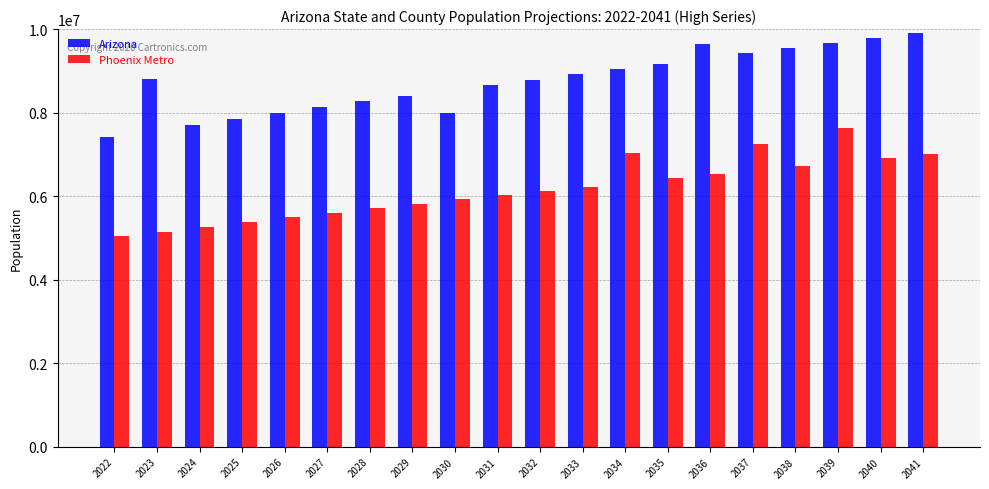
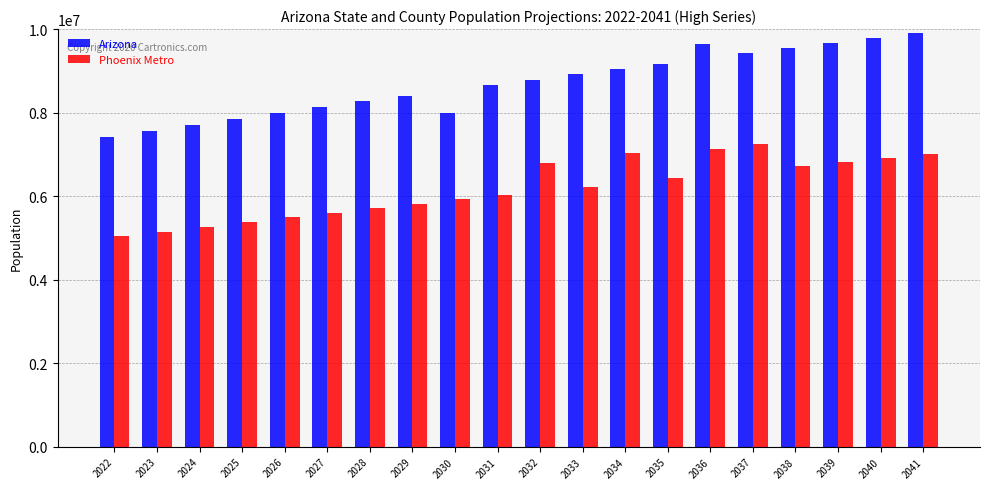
Arizona, 2023: 8800000 -> 7600000
Phoenix Metro, 2032: 6100000 -> 6800000
Phoenix Metro, 2036: 6500000 -> 7100000
Phoenix Metro, 2039: 7600000 -> 6800000
